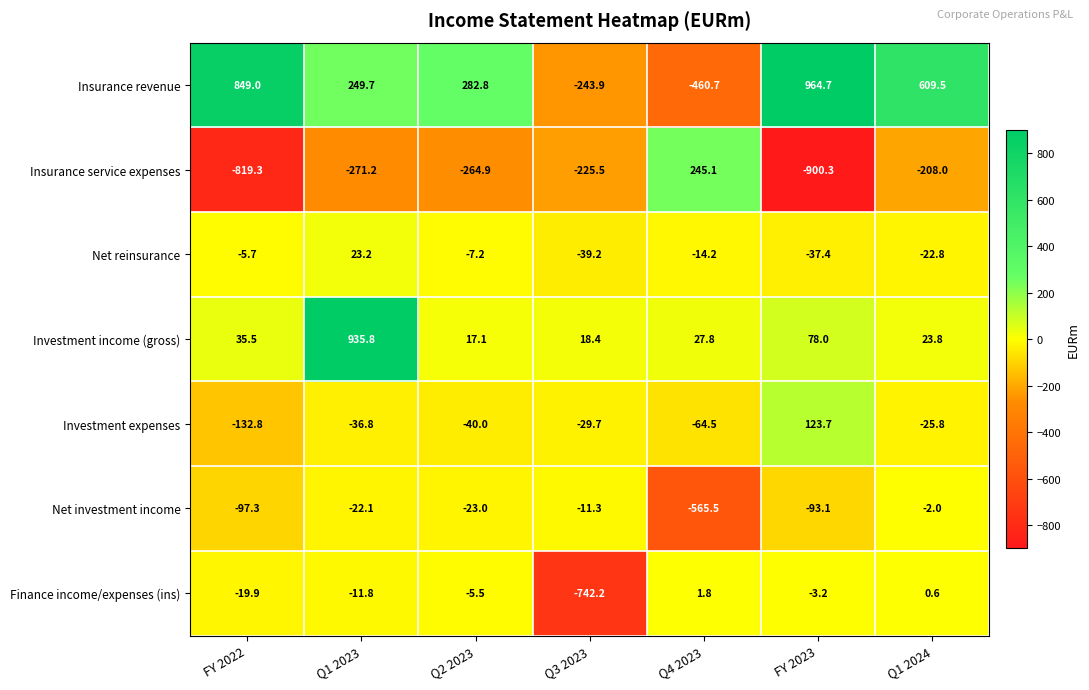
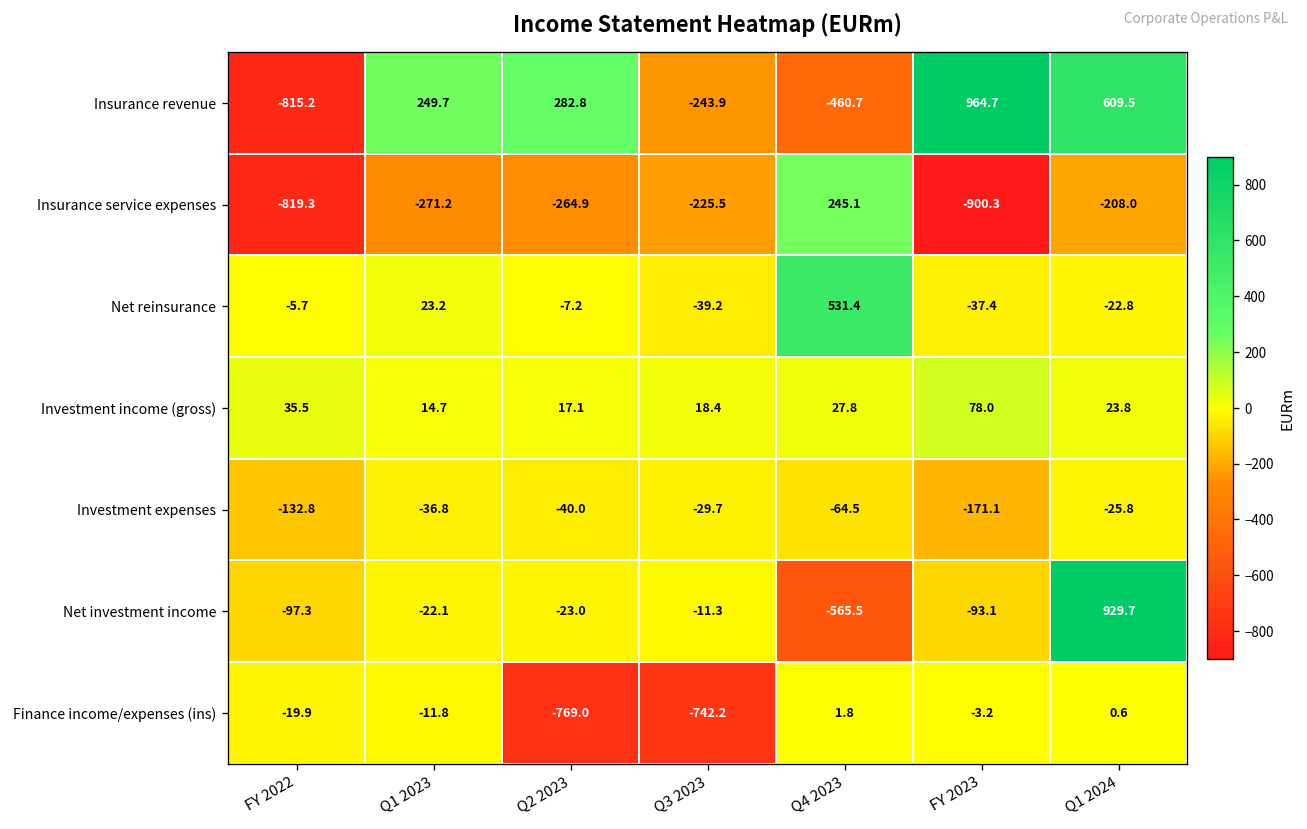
Insurance revenue, FY 2022: 849.0 -> -815.2
Net reinsurance, Q4 2023: -14.2 -> 531.4
Investment income (gross), Q1 2023: 935.8 -> 14.7
Investment expenses, FY 2023: 123.7 -> -171.1
Net investment income, Q1 2024: -2.0 -> 929.7
Finance income/expenses (ins), Q2 2023: -5.5 -> -769.0
